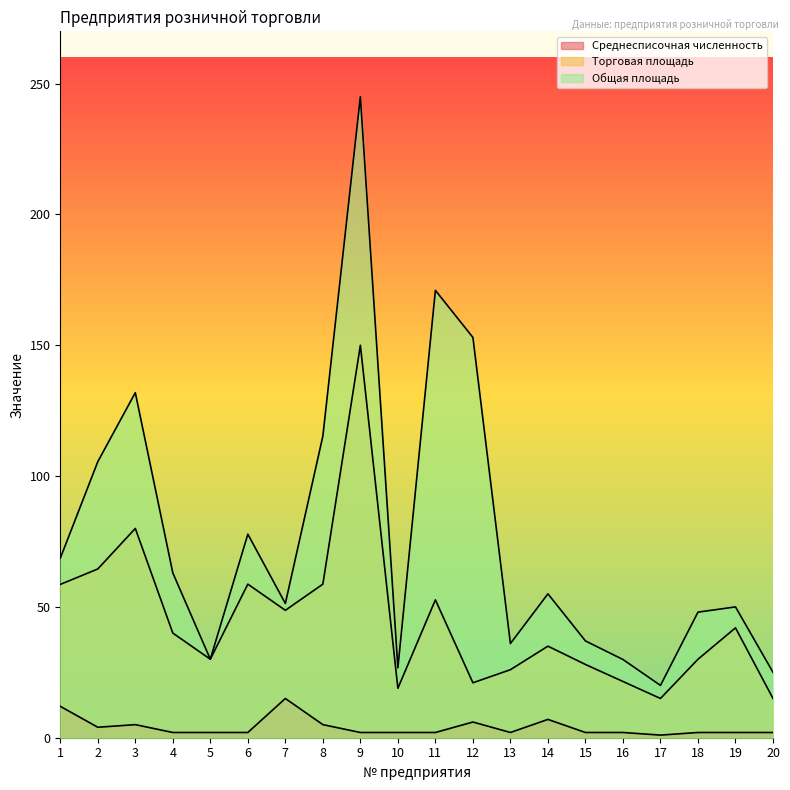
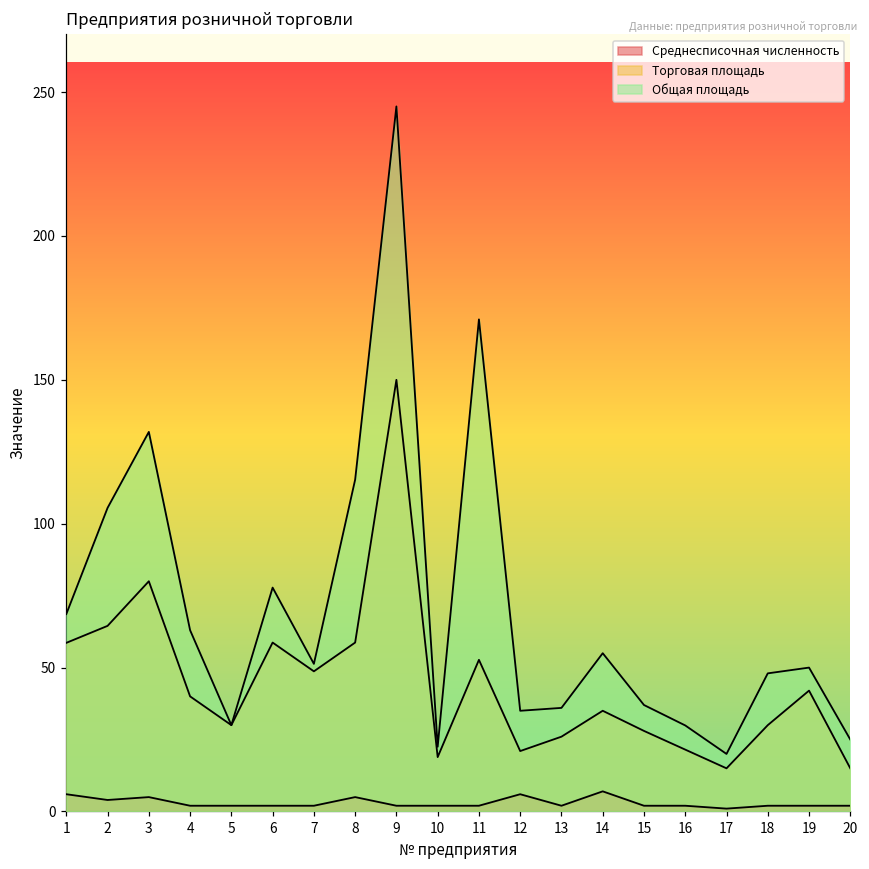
Среднесписочная численность, 1: 12 -> 6
Среднесписочная численность, 7: 15 -> 2
Общая площадь, 10: 27 -> 23
Общая площадь, 12: 153 -> 35
